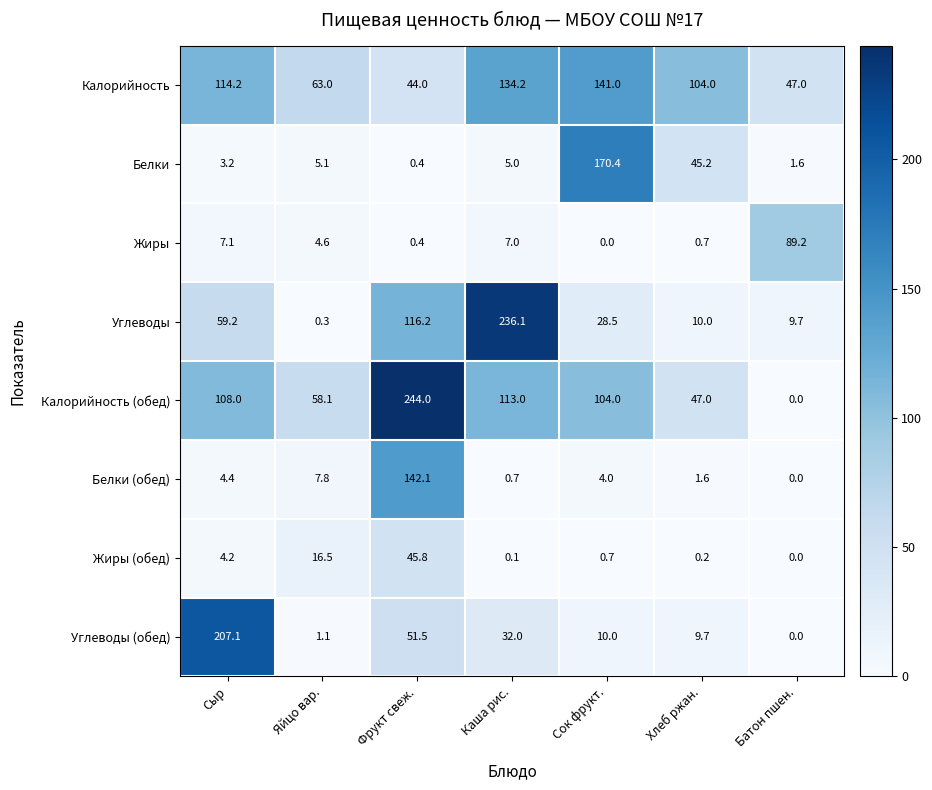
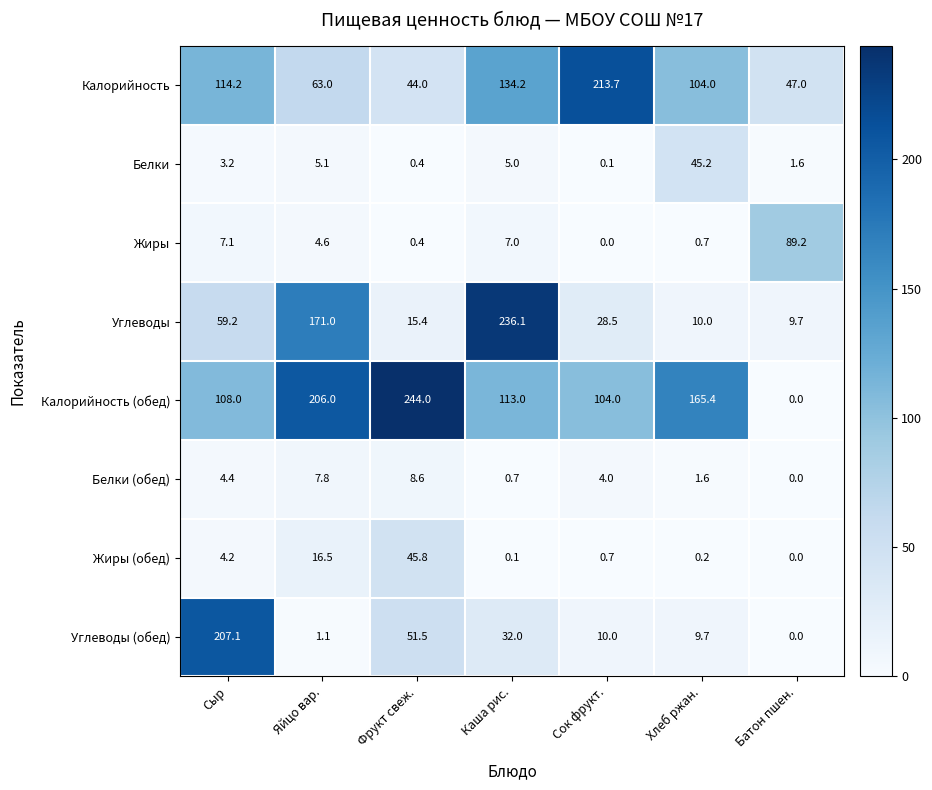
Калорийность, Сок фрукт.: 141.0 -> 213.7
Белки, Сок фрукт.: 170.4 -> 0.1
Углеводы, Яйцо вар.: 0.3 -> 171.0
Углеводы, Фрукт свеж.: 116.2 -> 15.4
Калорийность (обед), Яйцо вар.: 58.1 -> 206.0
Калорийность (обед), Хлеб ржан.: 47.0 -> 165.4
Белки (обед), Фрукт свеж.: 142.1 -> 8.6
